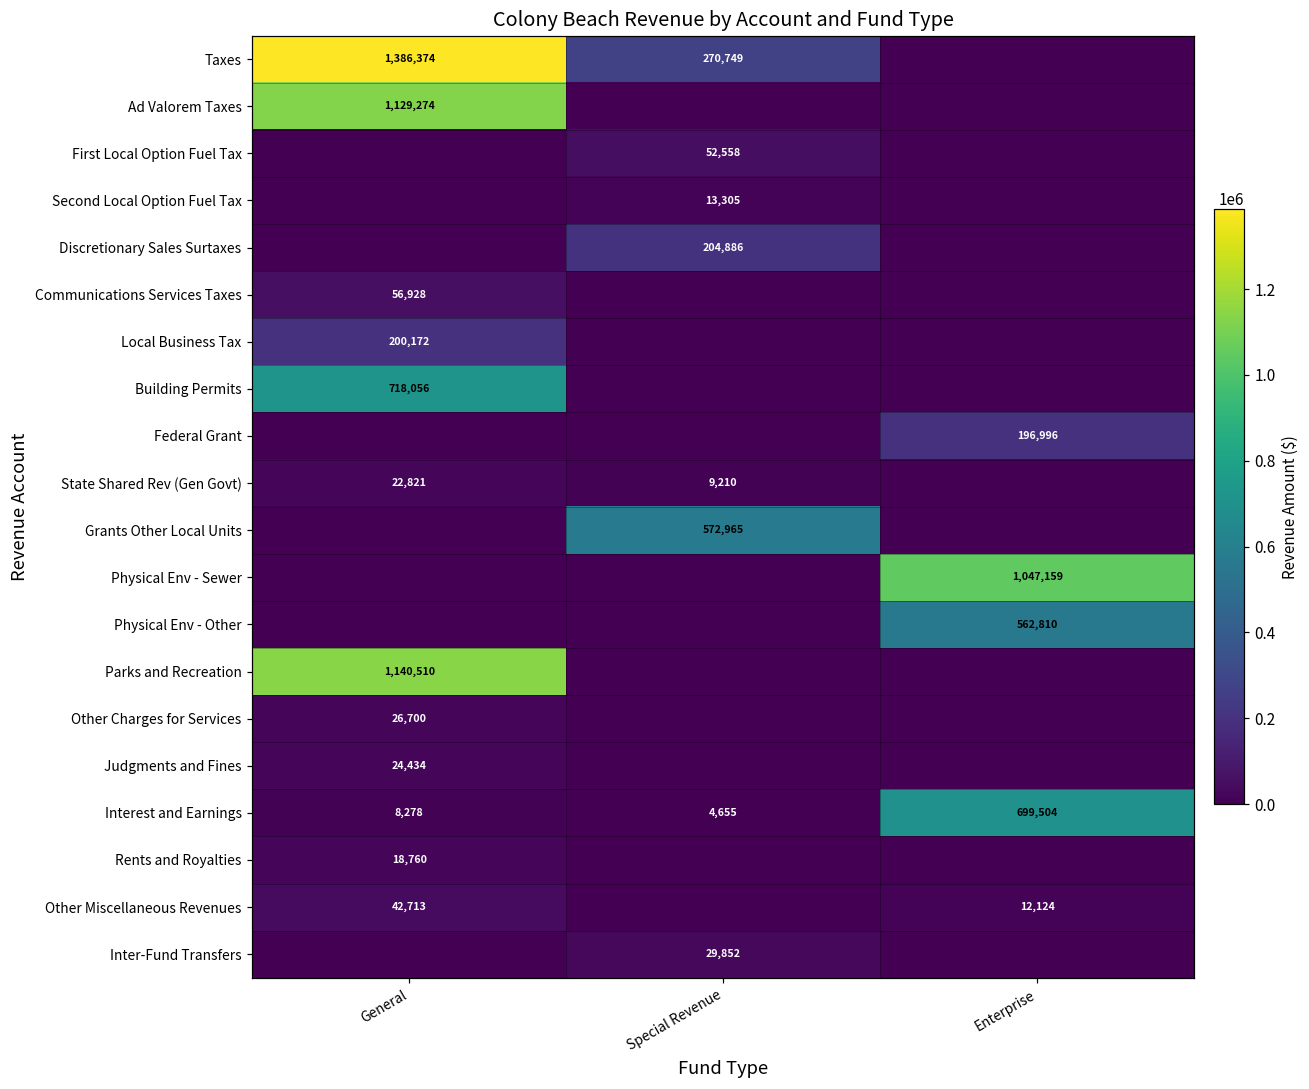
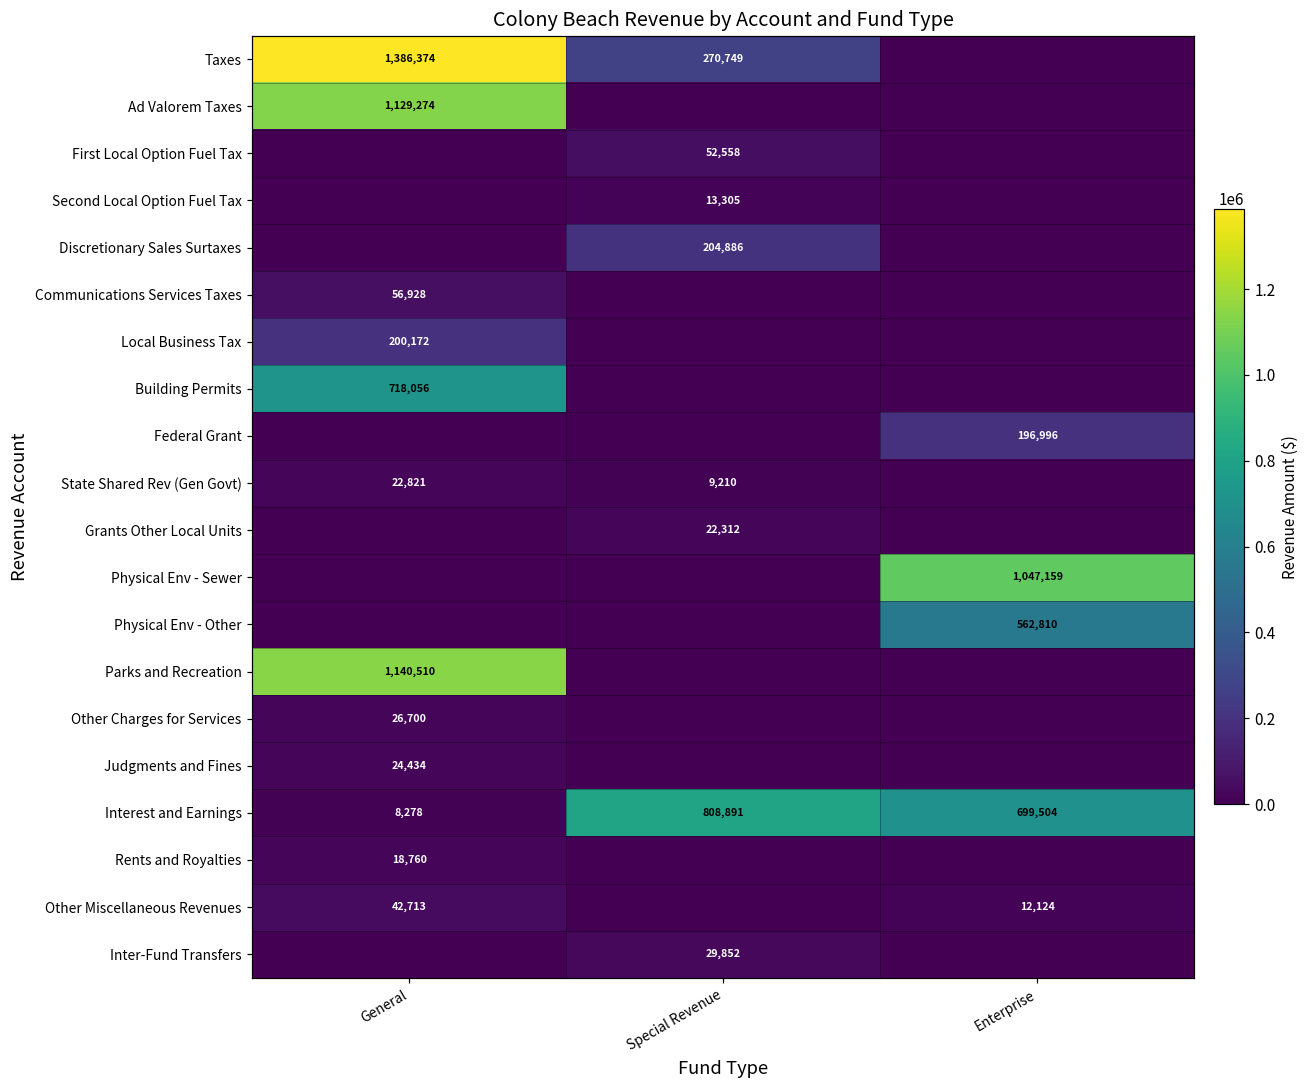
Grants Other Local Units, Special Revenue: 572,965 -> 22,312
Interest and Earnings, Special Revenue: 4,655 -> 808,891
